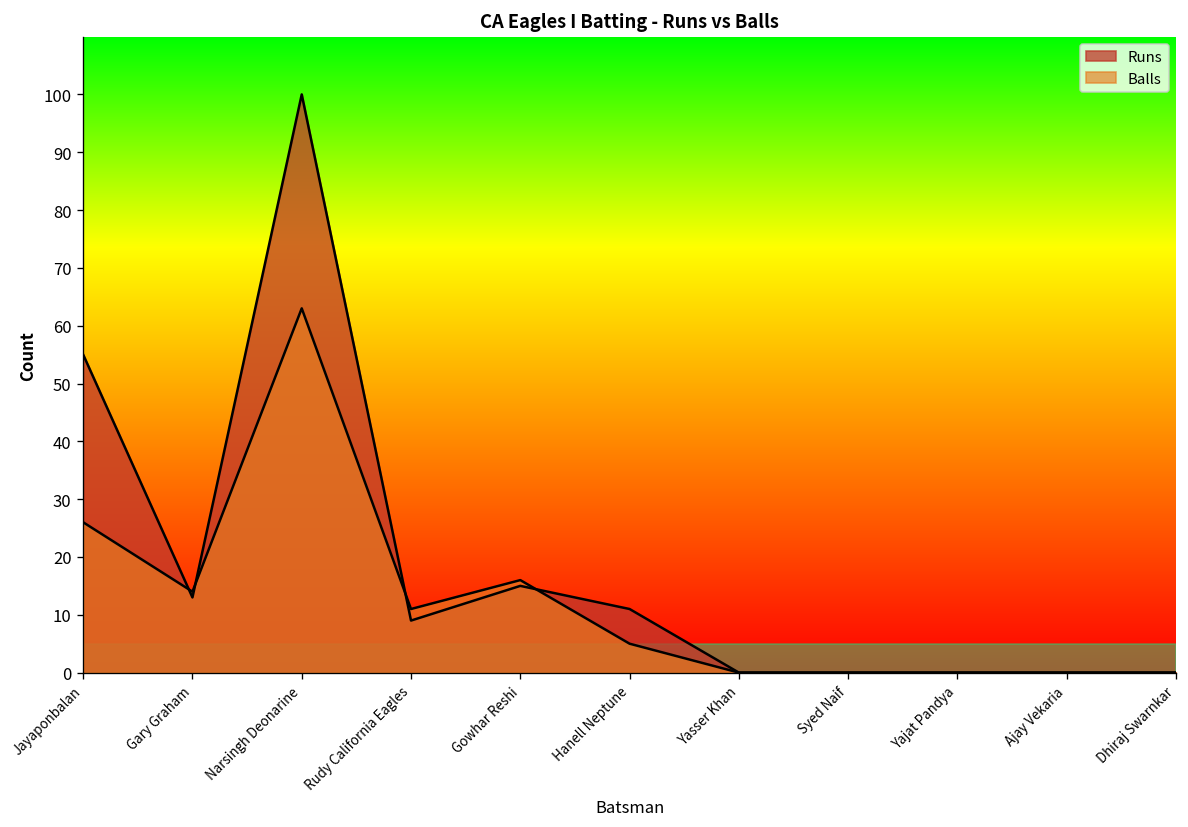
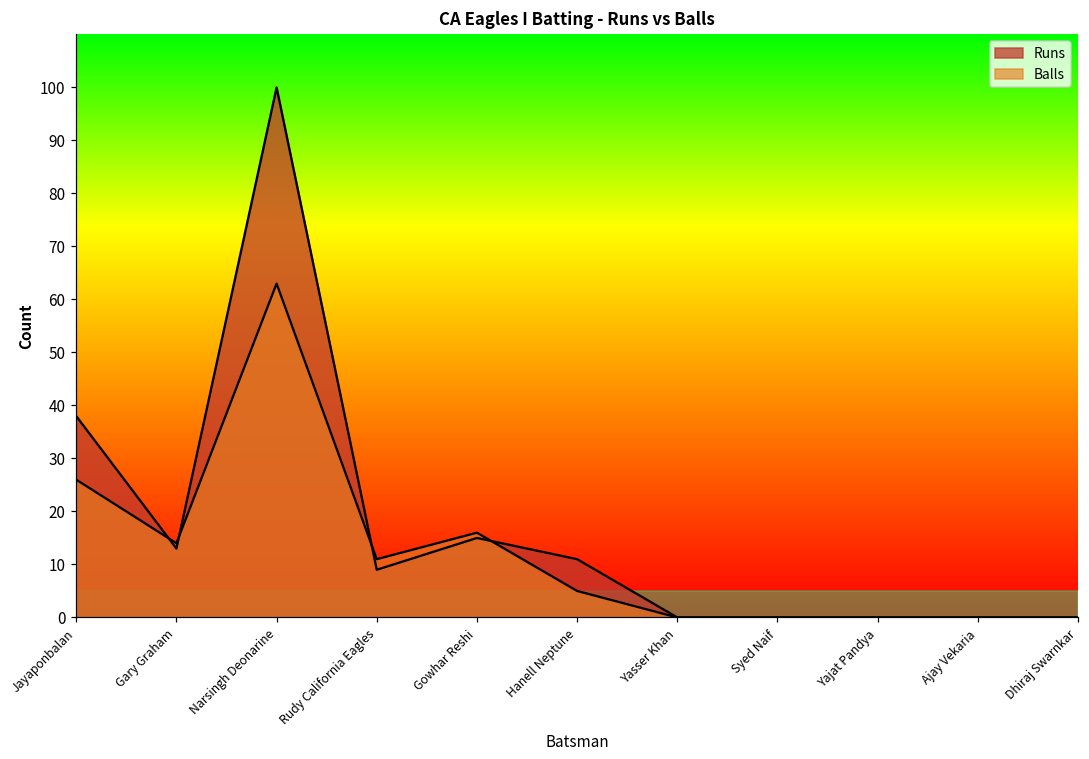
Runs, Jayaponbalan: 55 -> 38
